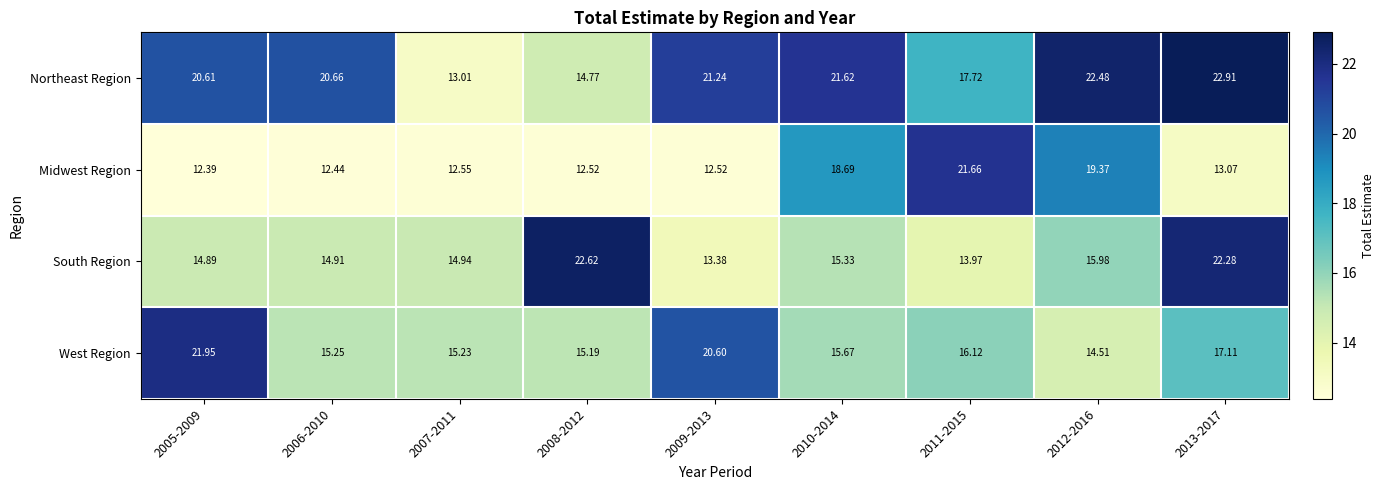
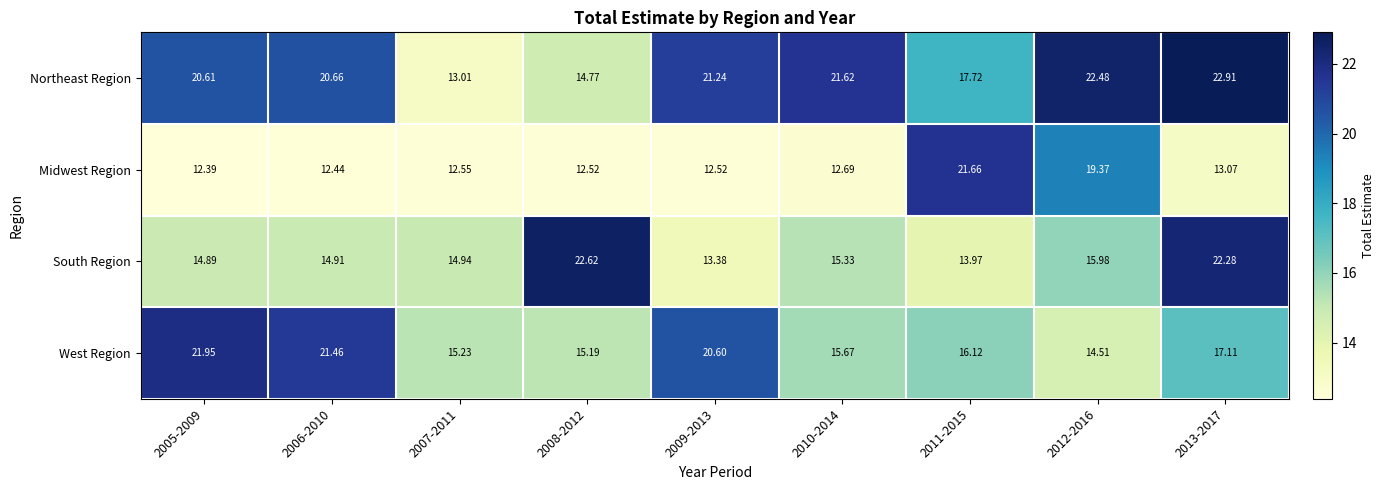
Midwest Region, 2010-2014: 18.69 -> 12.69
West Region, 2006-2010: 15.25 -> 21.46
